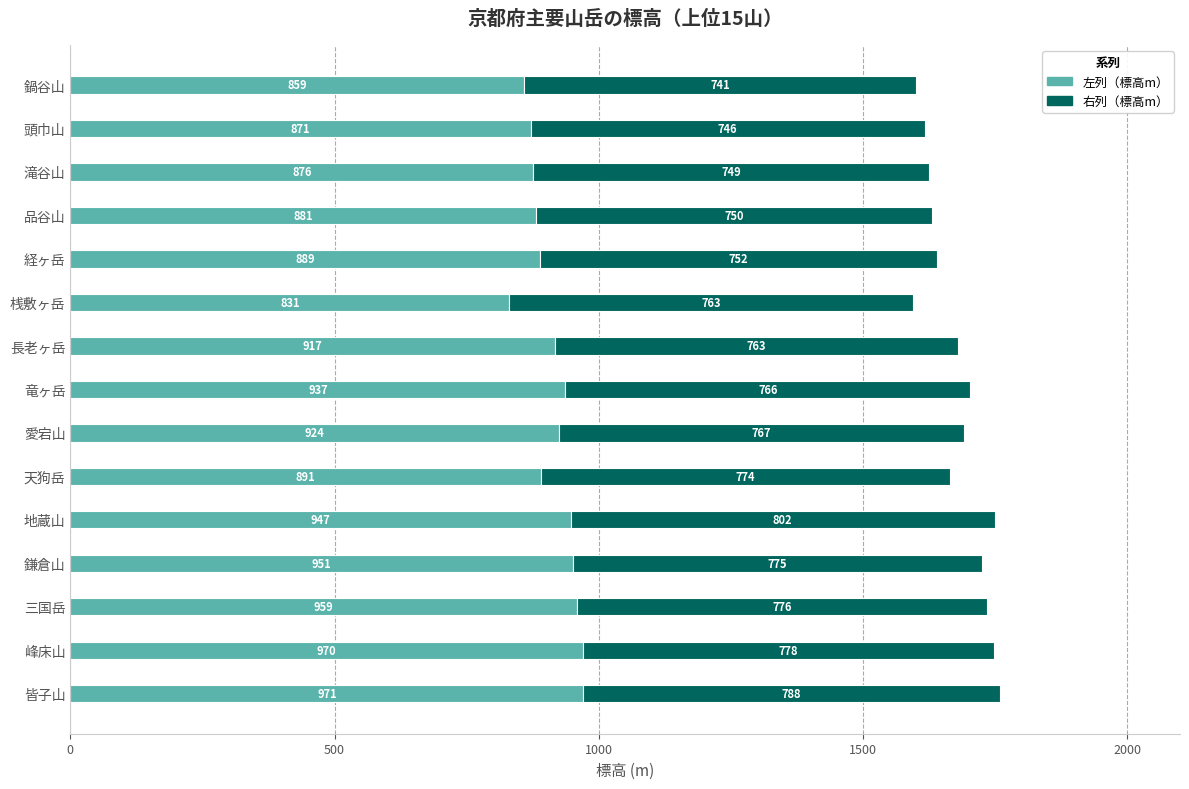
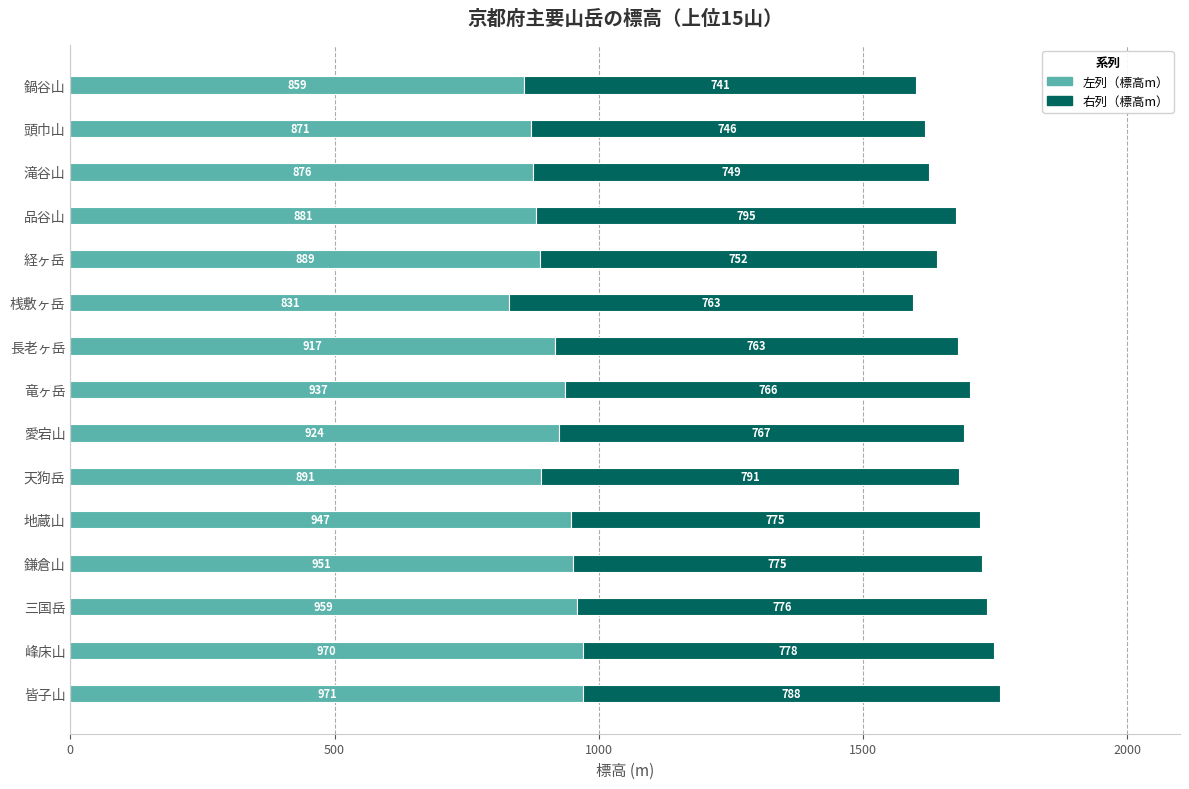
右列（標高m）, 品谷山: 750 -> 795
右列（標高m）, 天狗岳: 774 -> 791
右列（標高m）, 地蔵山: 802 -> 775
